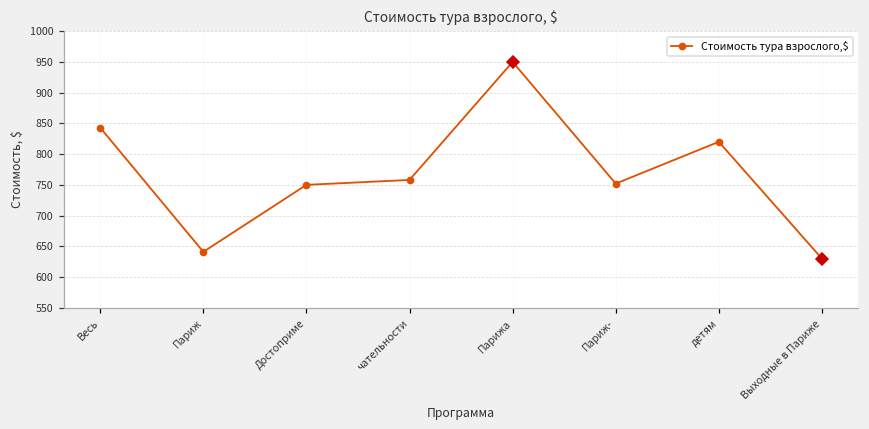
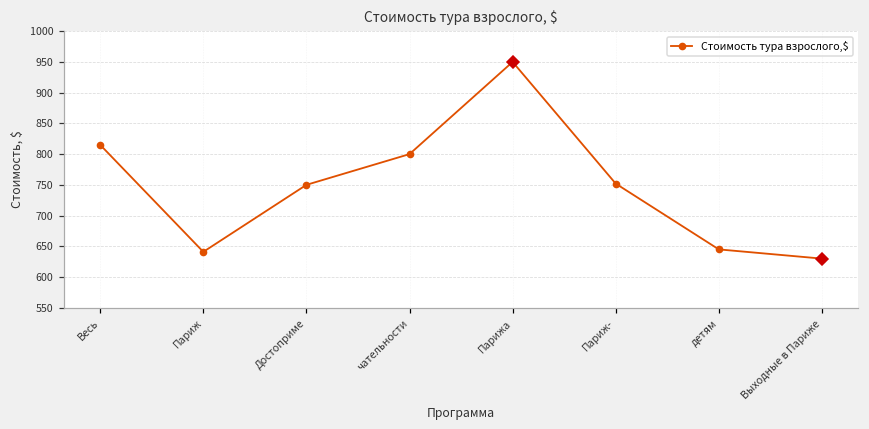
Стоимость тура взрослого,$, Весь: 840 -> 820
Стоимость тура взрослого,$, чательности: 760 -> 800
Стоимость тура взрослого,$, детям: 820 -> 650
